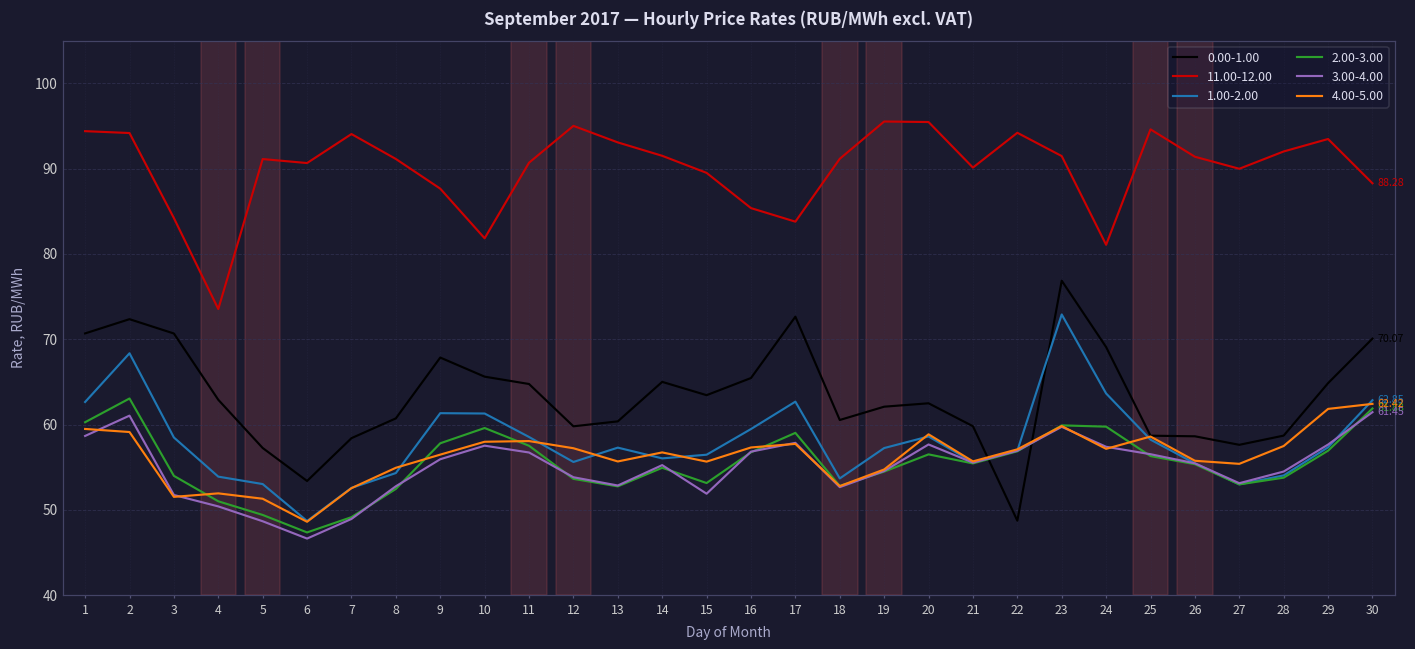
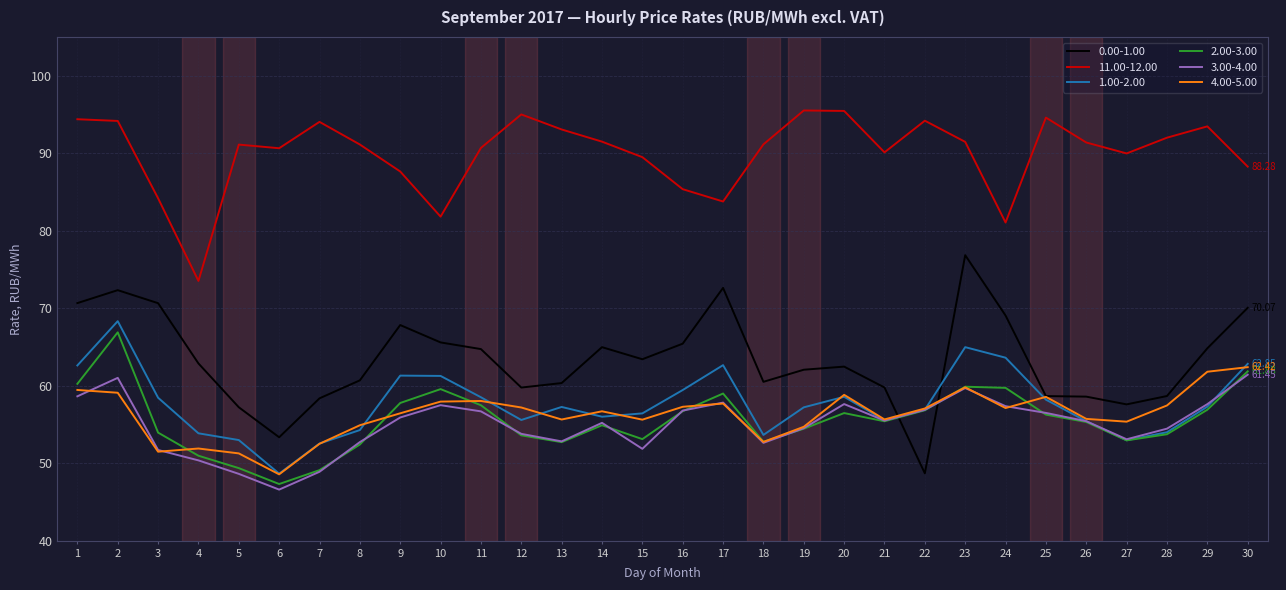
2.00-3.00, 2: 63 -> 67
1.00-2.00, 23: 73 -> 65
